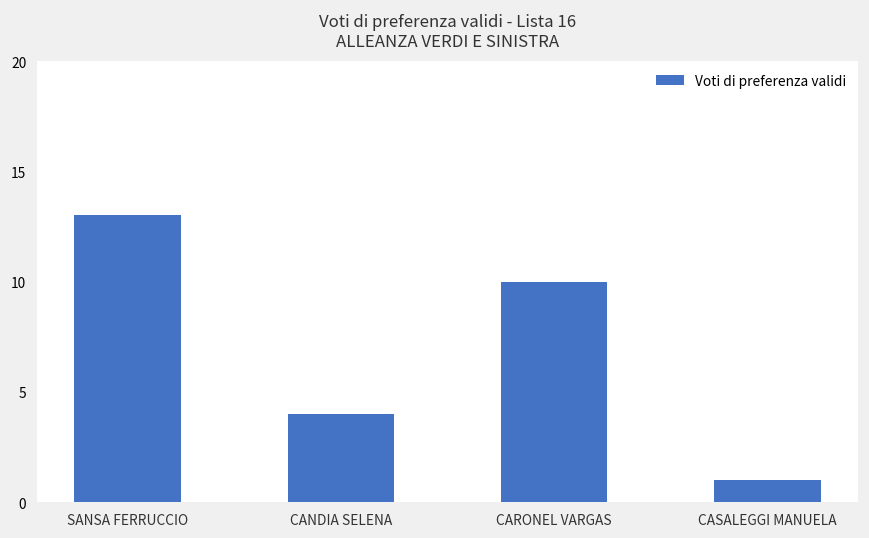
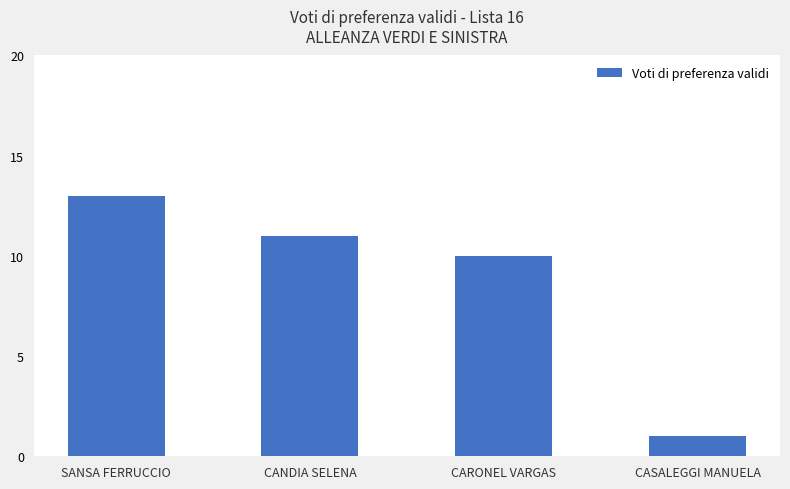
CANDIA SELENA: 4 -> 11
